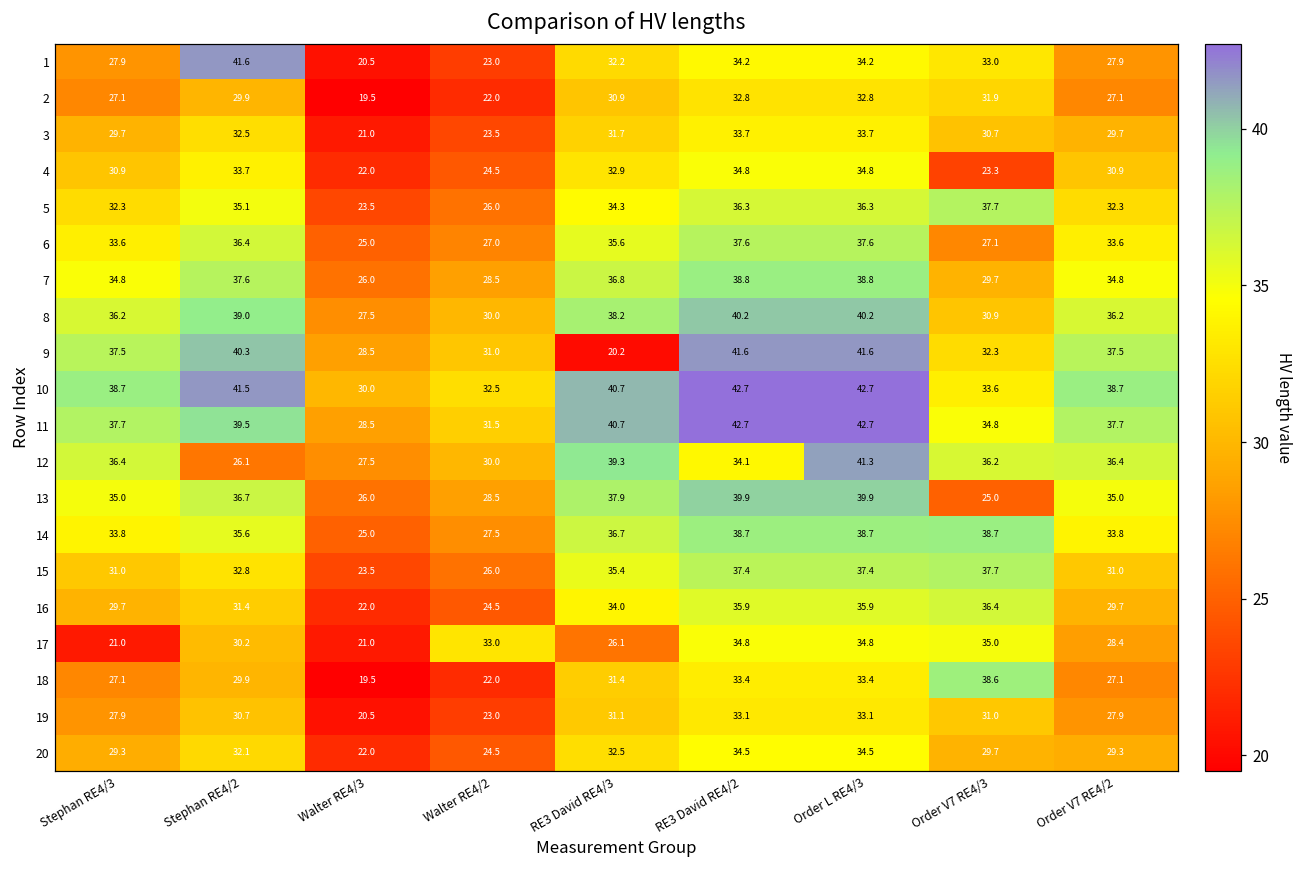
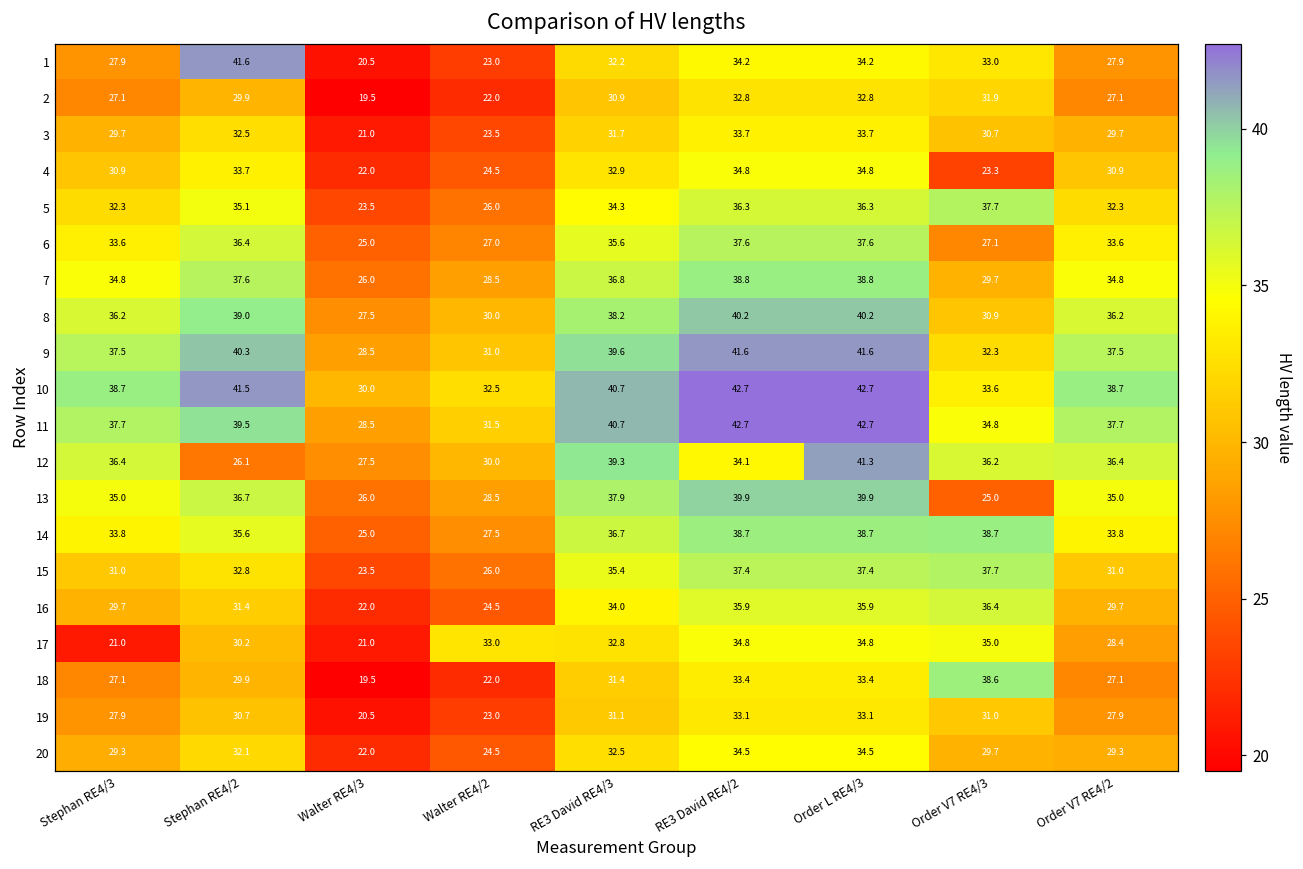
9, RE3 David RE4/3: 20.2 -> 39.6
17, RE3 David RE4/3: 26.1 -> 32.8
